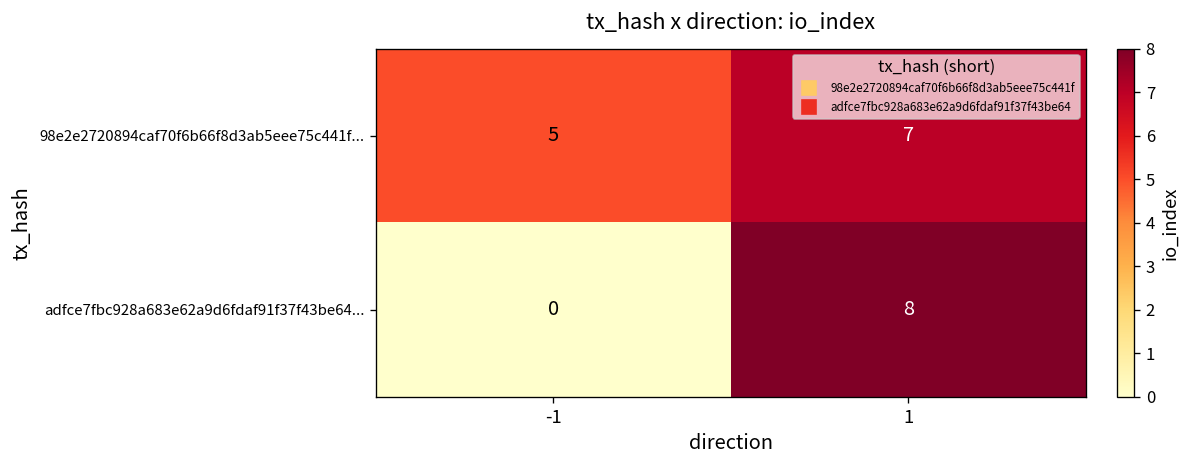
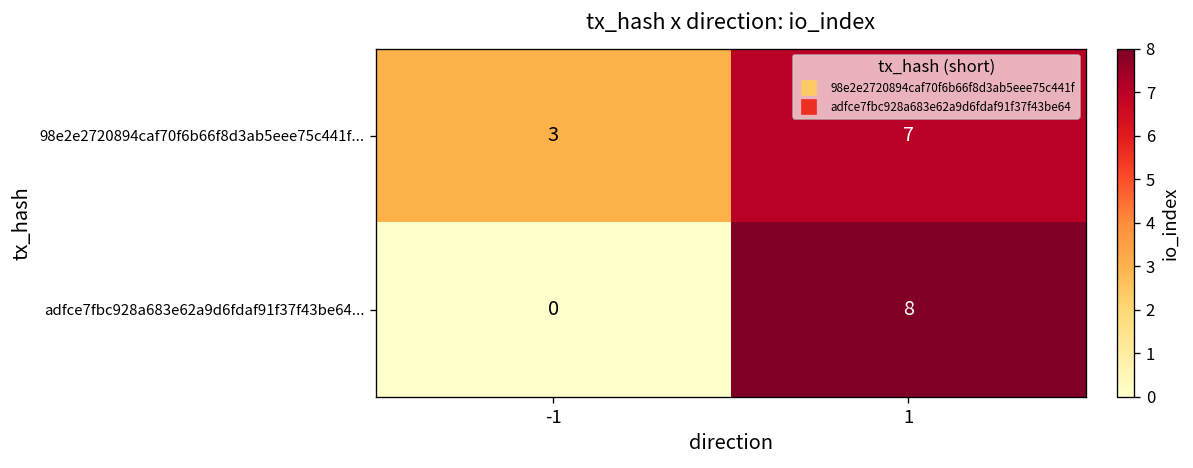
98e2e2720894caf70f6b66f8d3ab5eee75c441f..., -1: 5 -> 3
